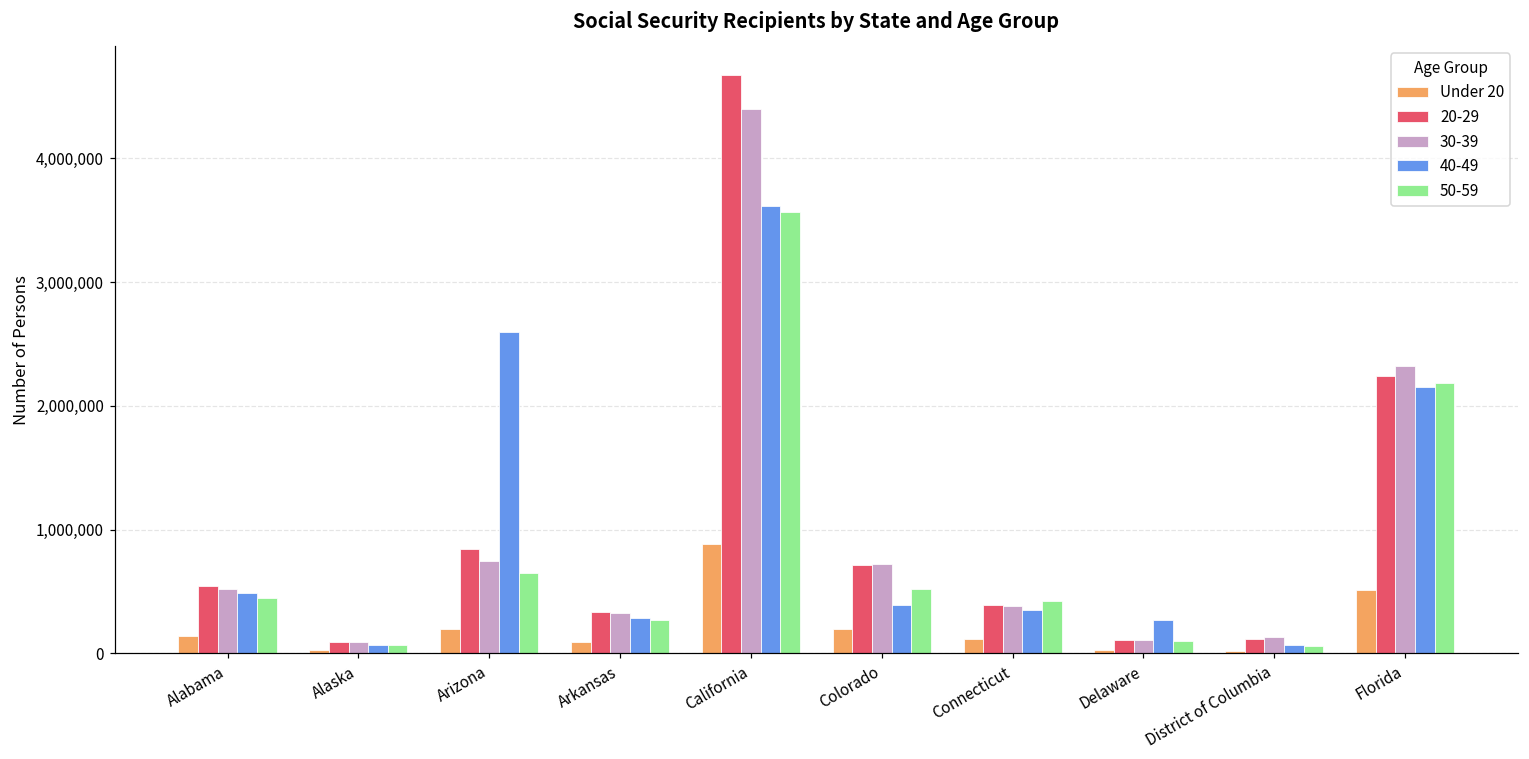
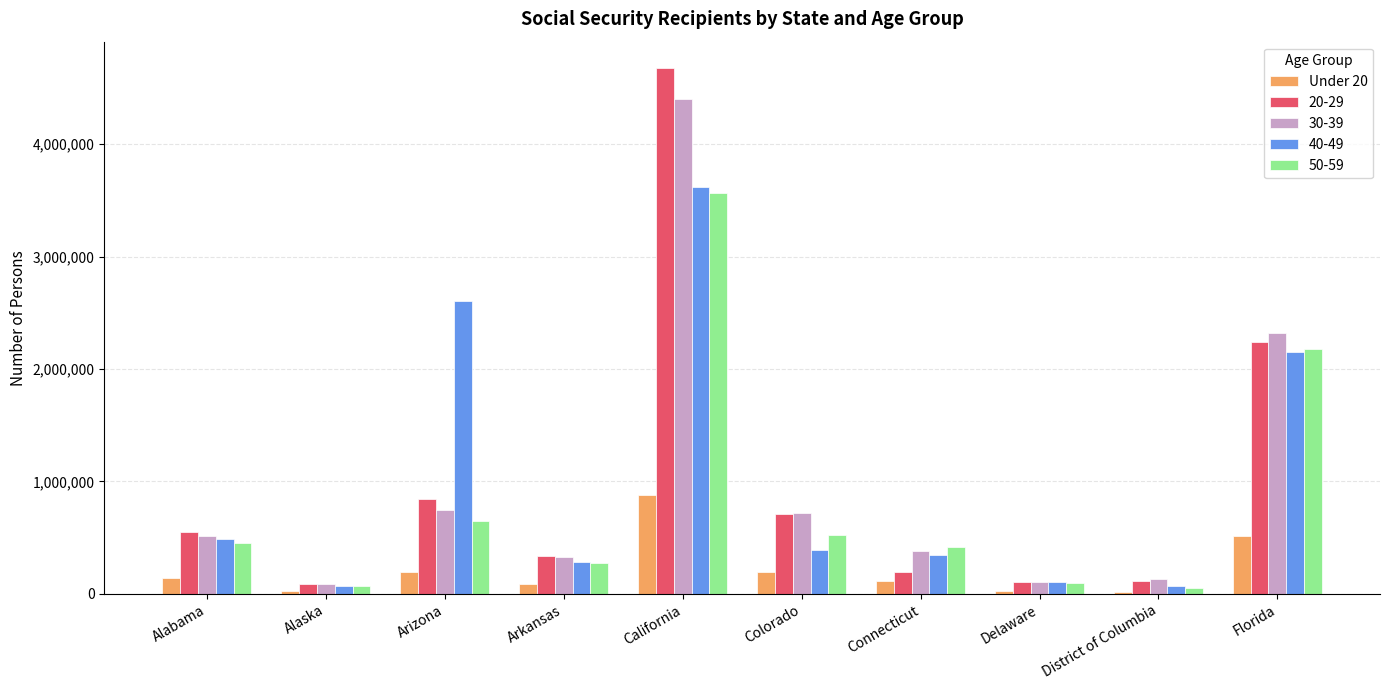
20-29, Connecticut: 390,000 -> 200,000
40-49, Delaware: 270,000 -> 110,000
